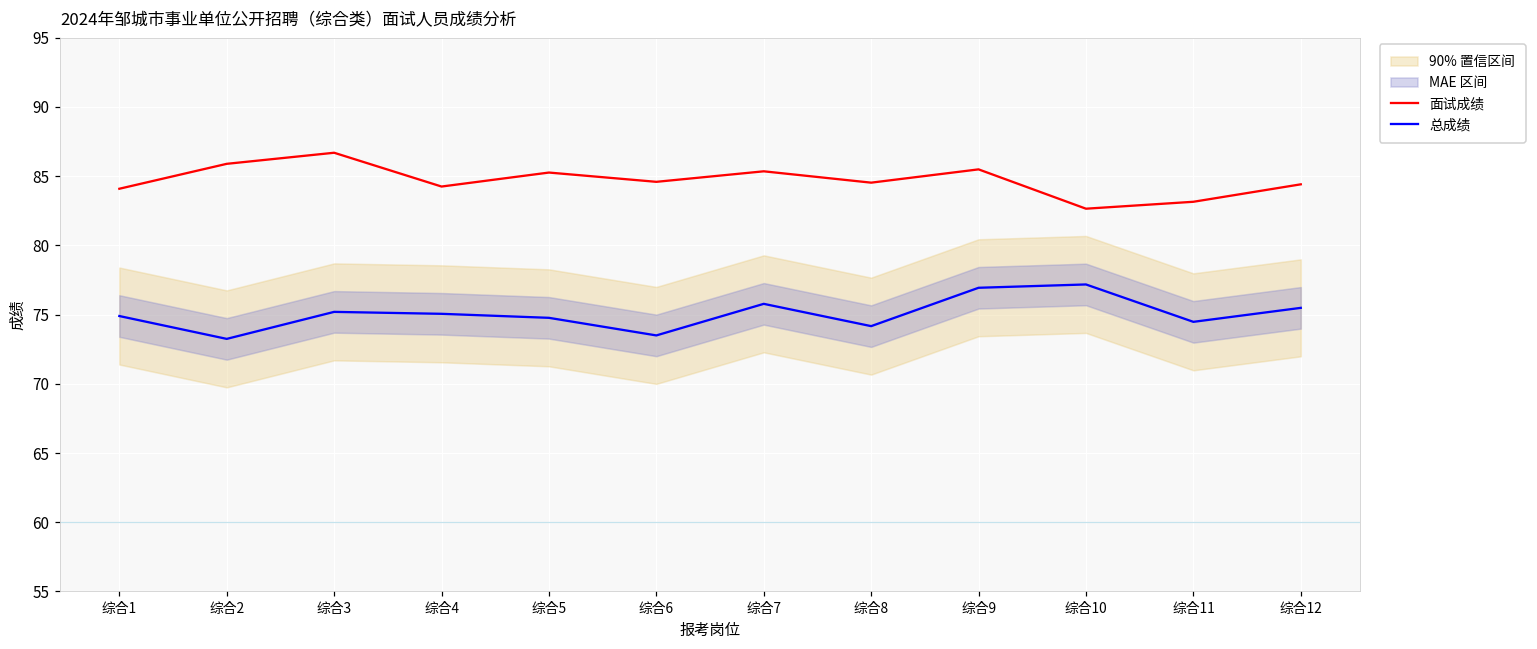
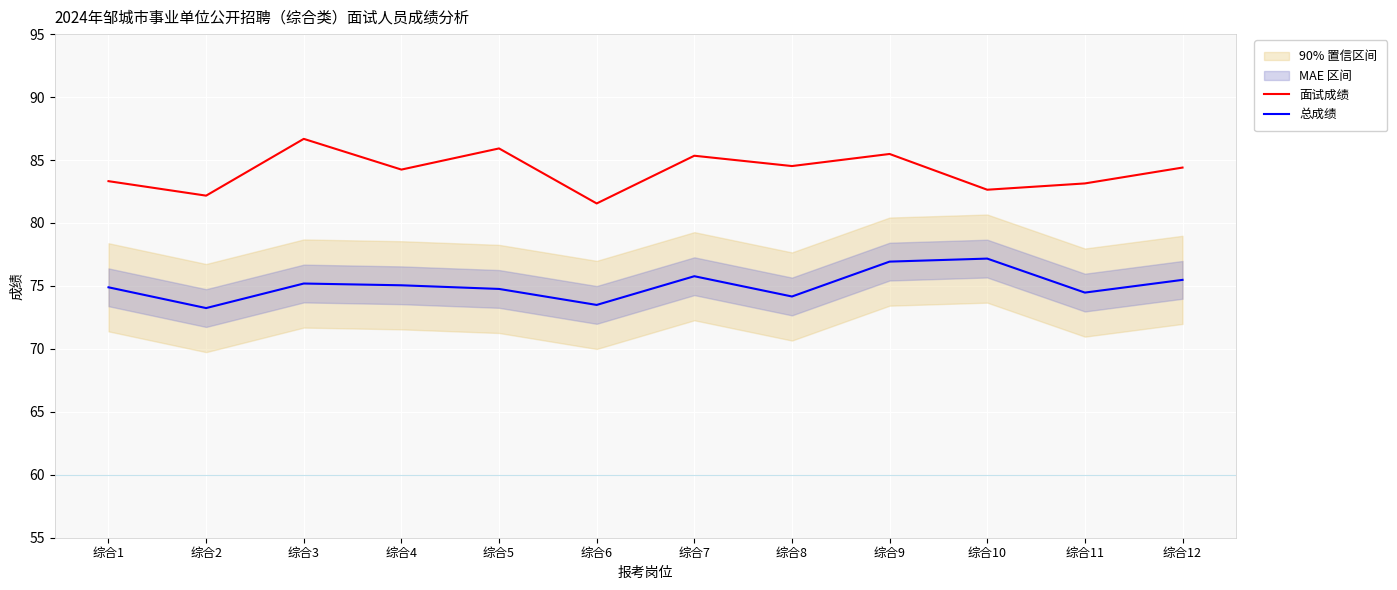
面试成绩, 综合1: 84.1 -> 83.3
面试成绩, 综合2: 85.9 -> 82.2
面试成绩, 综合5: 85.3 -> 85.9
面试成绩, 综合6: 84.6 -> 81.6
